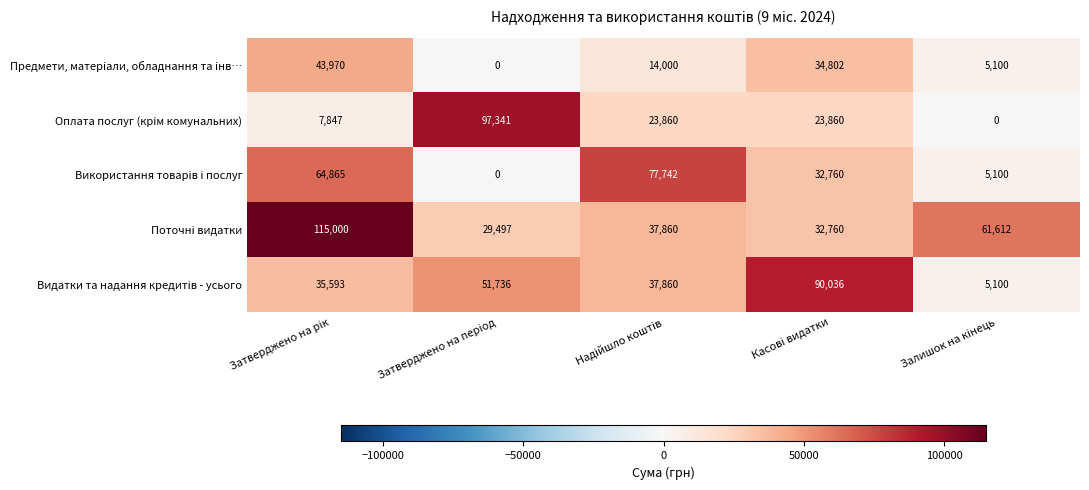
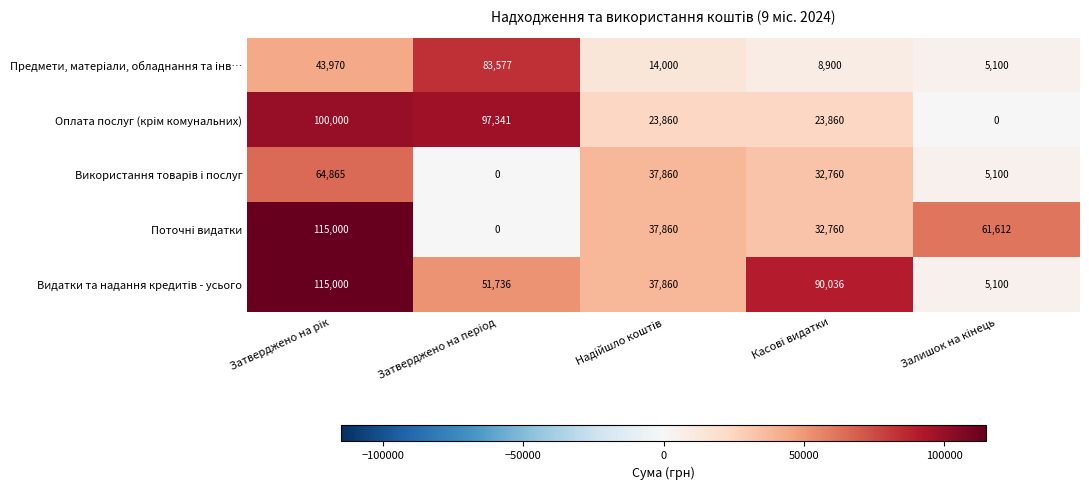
Предмети, матеріали, обладнання та інв…, Затверджено на період: 0 -> 83,577
Предмети, матеріали, обладнання та інв…, Касові видатки: 34,802 -> 8,900
Оплата послуг (крім комунальних), Затверджено на рік: 7,847 -> 100,000
Використання товарів і послуг, Надійшло коштів: 77,742 -> 37,860
Поточні видатки, Затверджено на період: 29,497 -> 0
Видатки та надання кредитів - усього, Затверджено на рік: 35,593 -> 115,000
